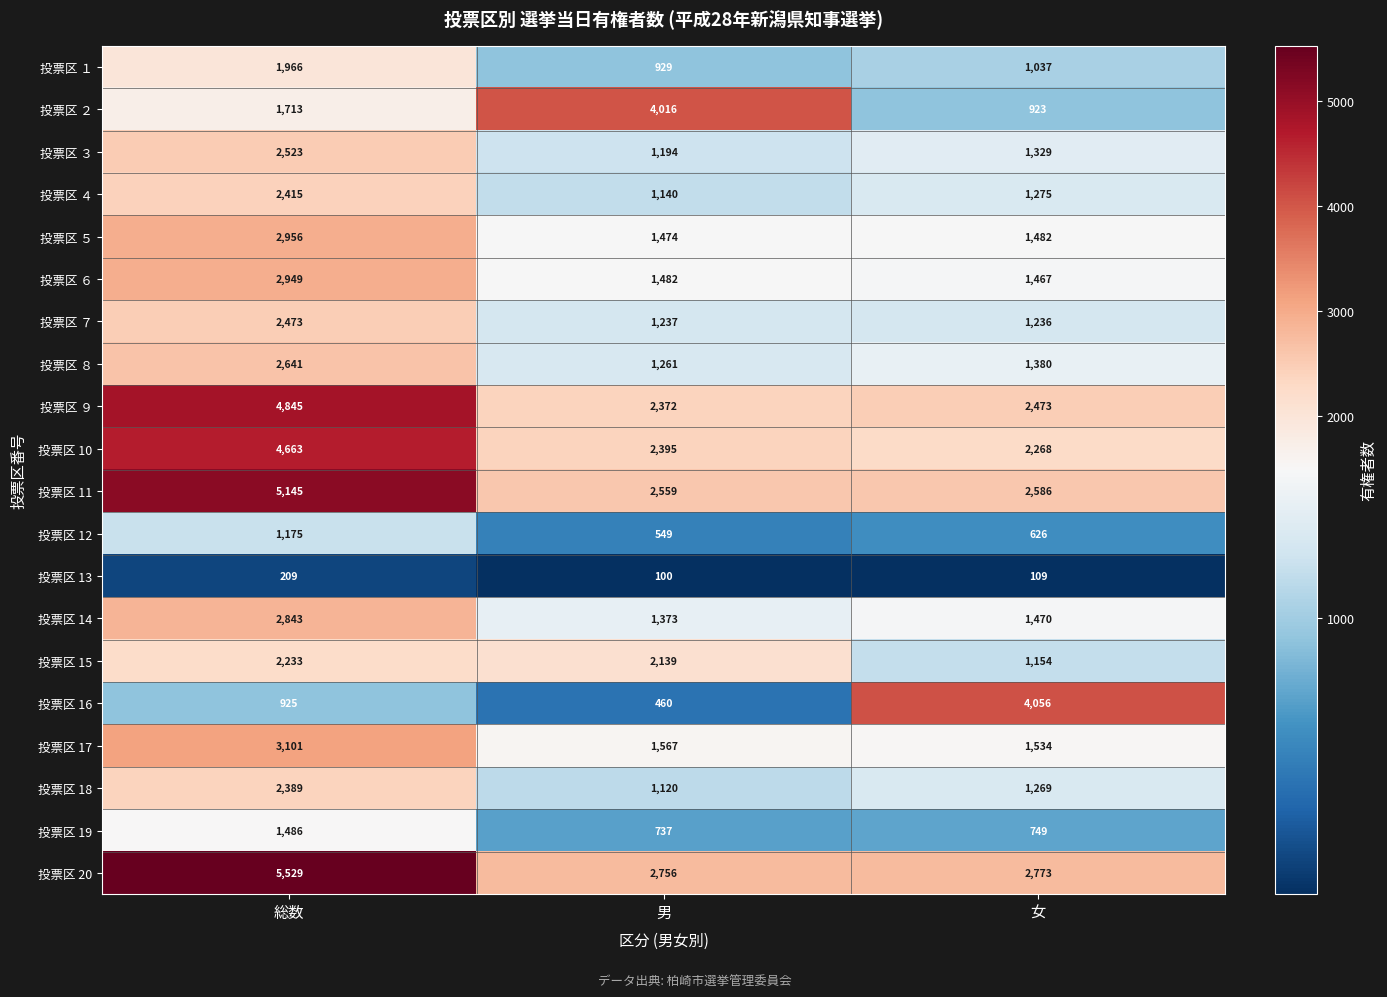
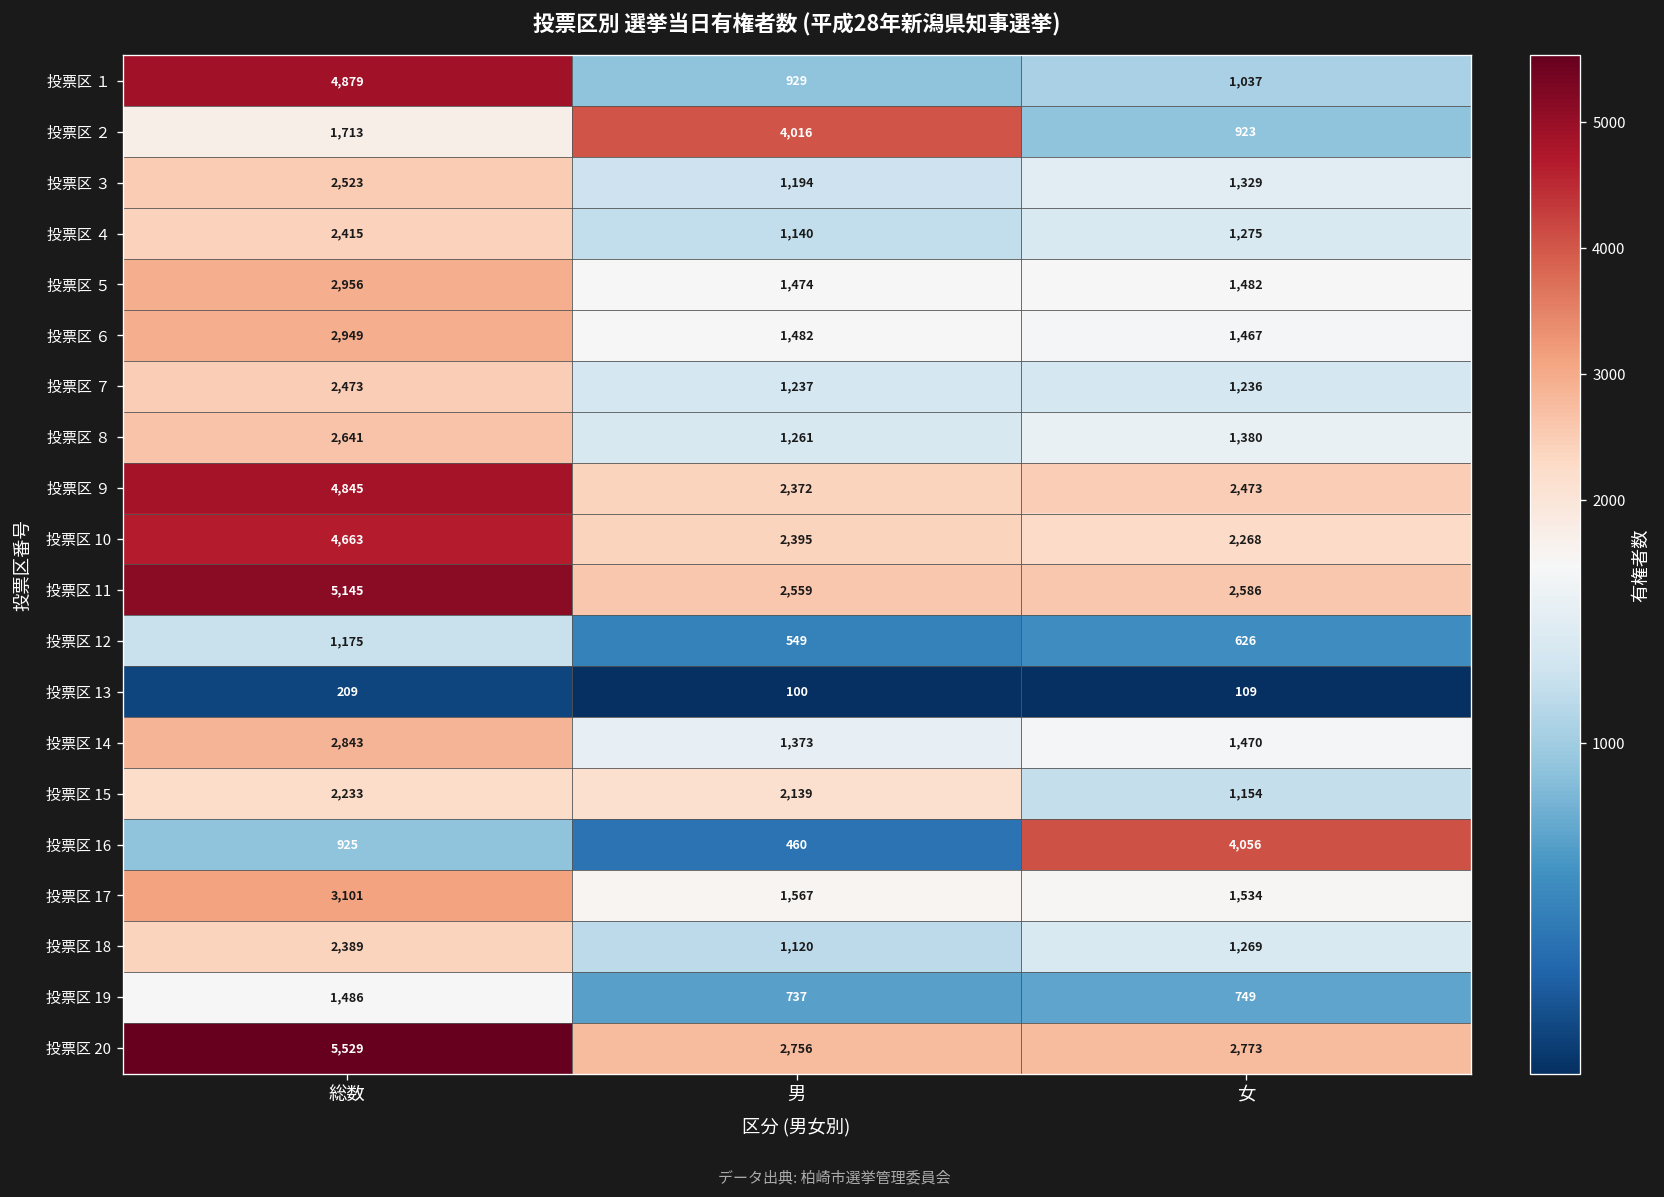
投票区 １, 総数: 1,966 -> 4,879
